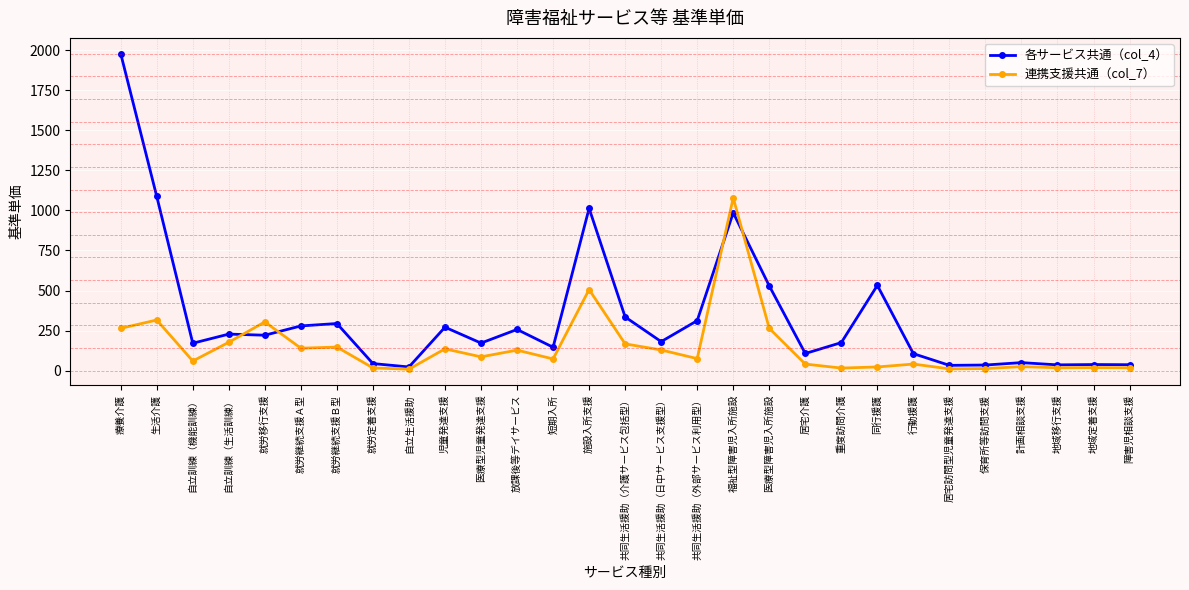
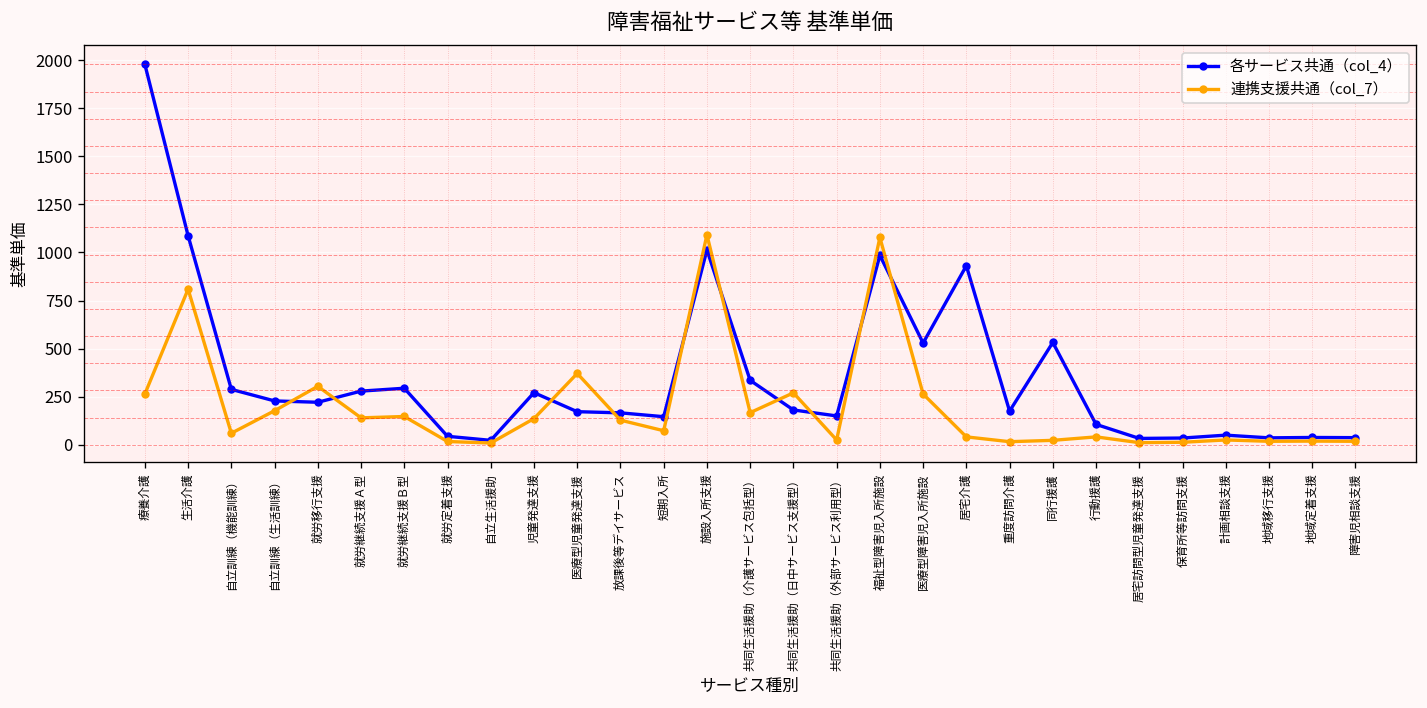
連携支援共通（col_7）, 生活介護: 320 -> 810
各サービス共通（col_4）, 自立訓練（機能訓練）: 170 -> 290
連携支援共通（col_7）, 医療型児童発達支援: 90 -> 370
各サービス共通（col_4）, 放課後等デイサービス: 260 -> 170
連携支援共通（col_7）, 施設入所支援: 510 -> 1090
連携支援共通（col_7）, 共同生活援助（日中サービス支援型）: 130 -> 270
各サービス共通（col_4）, 共同生活援助（外部サービス利用型）: 310 -> 150
連携支援共通（col_7）, 共同生活援助（外部サービス利用型）: 80 -> 30
各サービス共通（col_4）, 居宅介護: 110 -> 930
